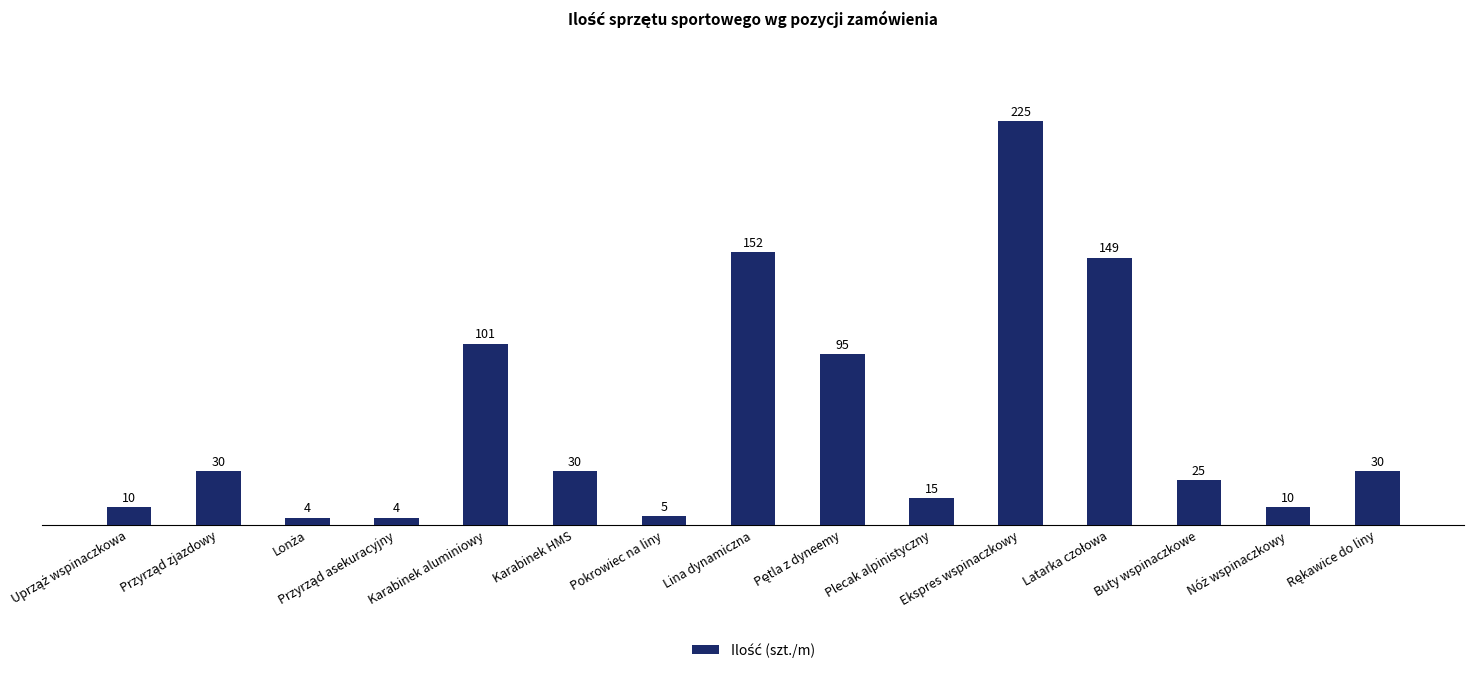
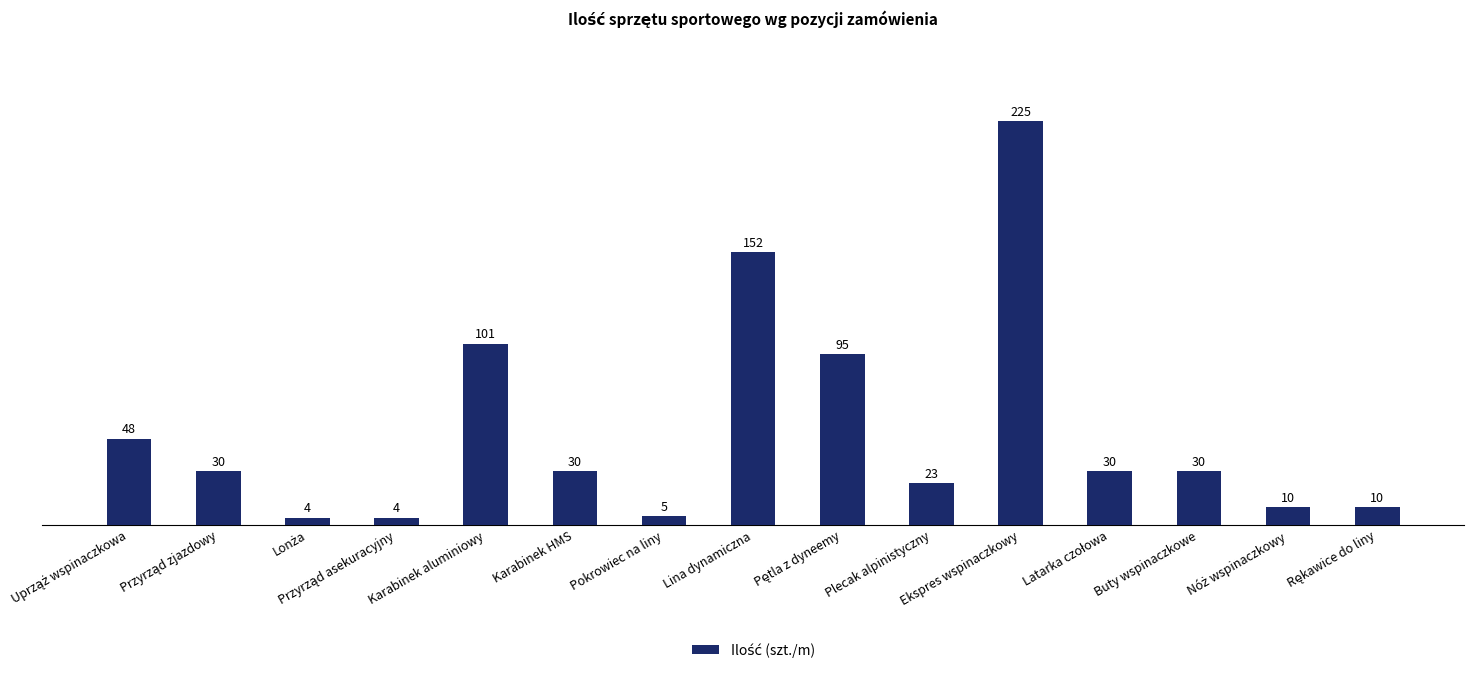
Uprząż wspinaczkowa: 10 -> 48
Plecak alpinistyczny: 15 -> 23
Latarka czołowa: 149 -> 30
Buty wspinaczkowe: 25 -> 30
Rękawice do liny: 30 -> 10
